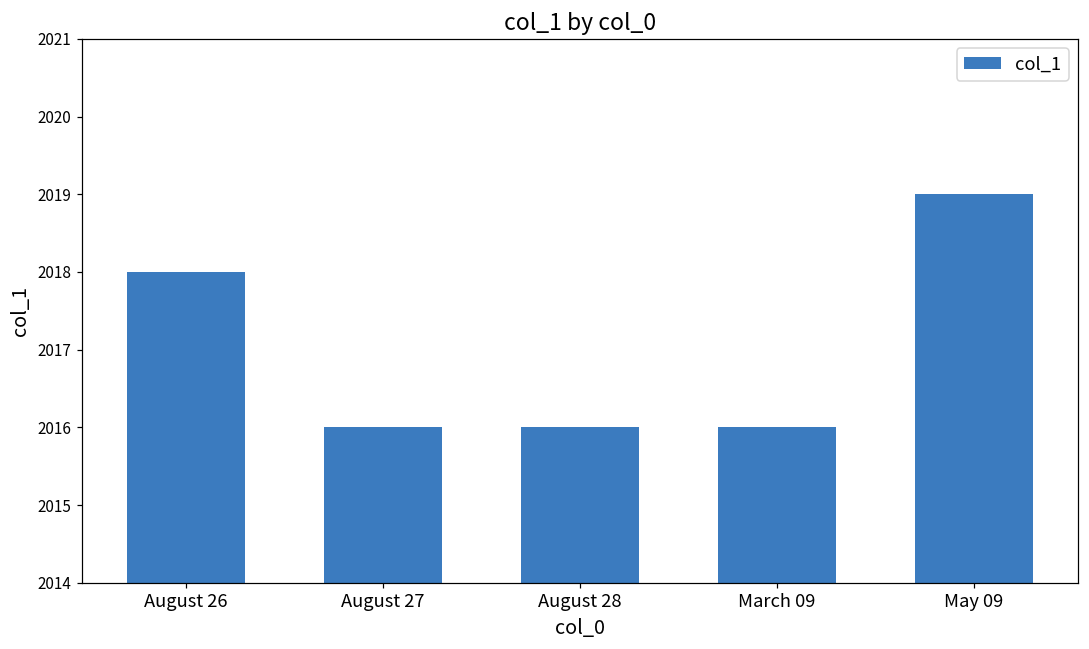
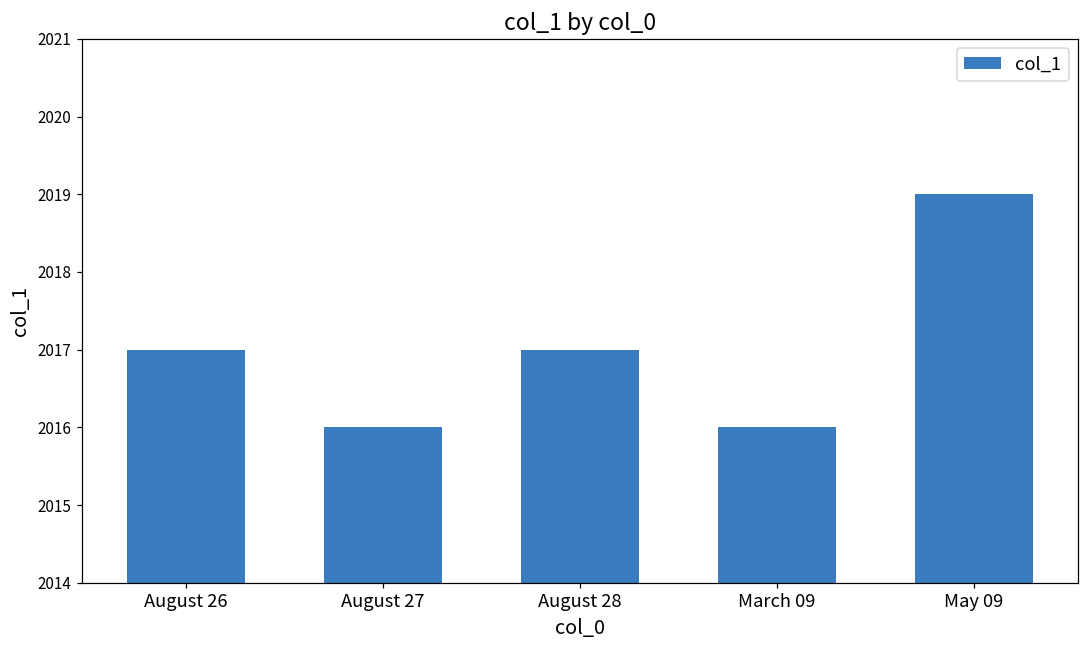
August 26: 2018 -> 2017
August 28: 2016 -> 2017
